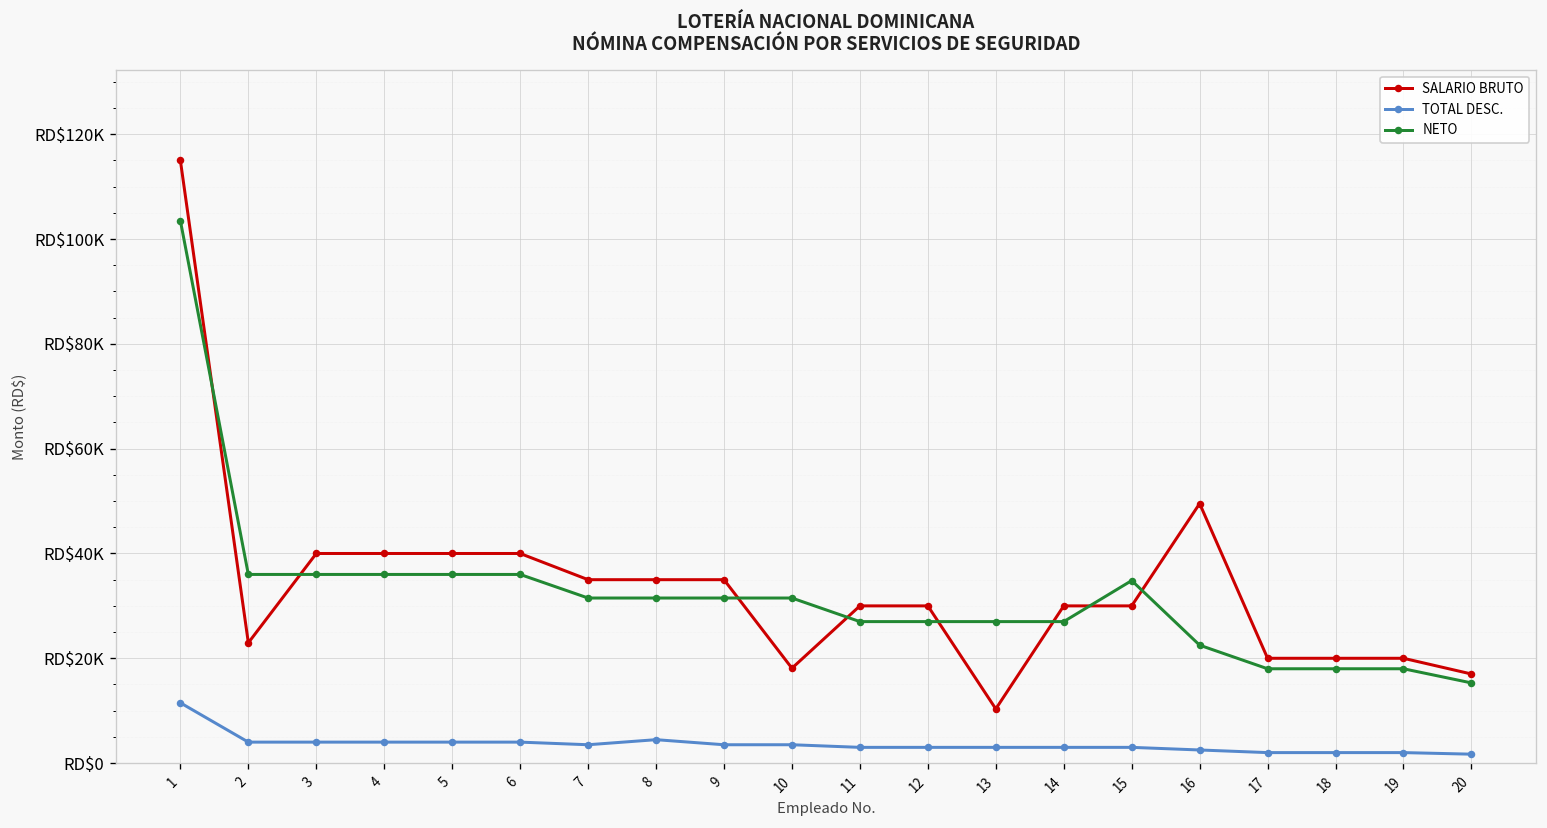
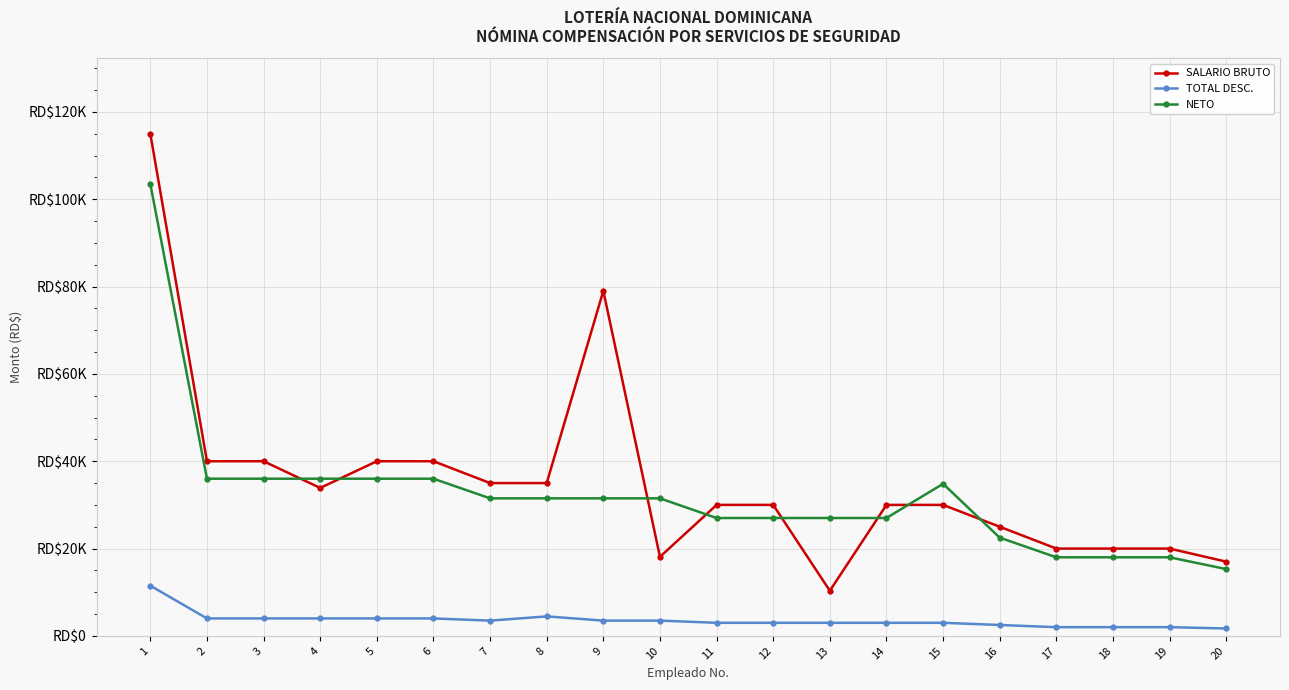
SALARIO BRUTO, 2: RD$23000 -> RD$40000
SALARIO BRUTO, 4: RD$40000 -> RD$34000
SALARIO BRUTO, 9: RD$35000 -> RD$79000
SALARIO BRUTO, 16: RD$50000 -> RD$25000
